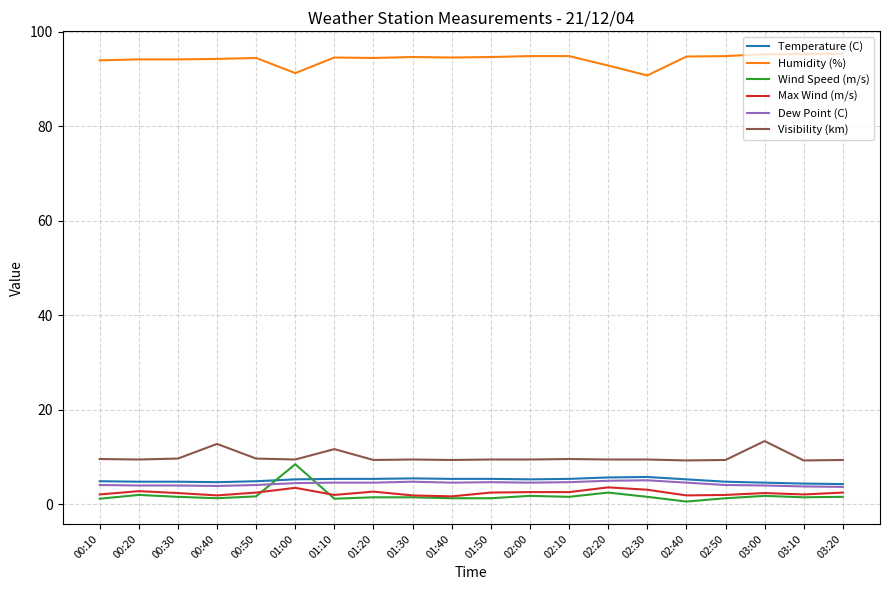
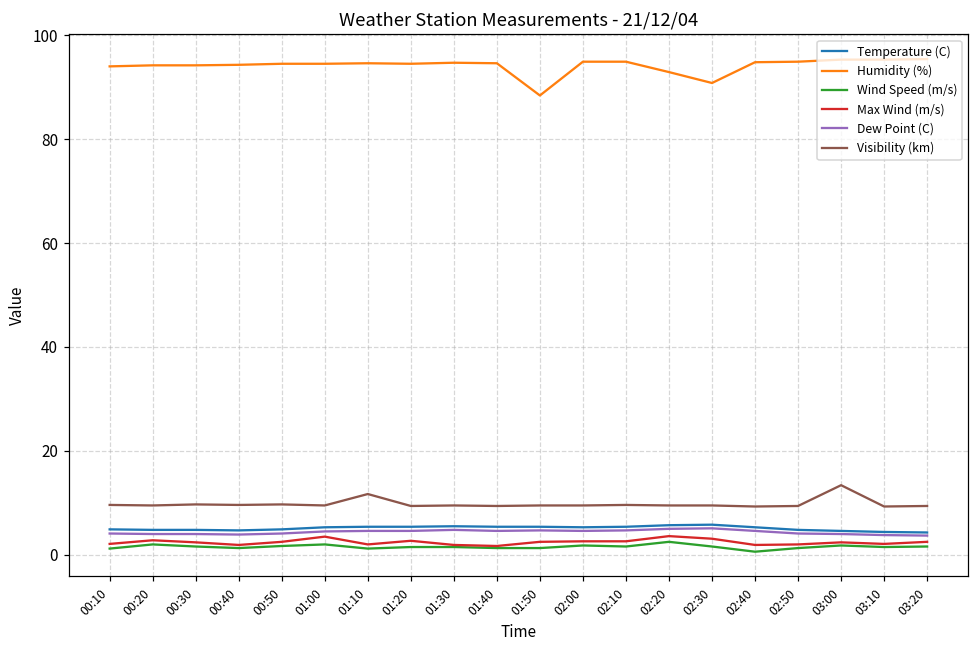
Visibility (km), 00:40: 13 -> 10
Humidity (%), 01:00: 91 -> 95
Wind Speed (m/s), 01:00: 9 -> 2
Humidity (%), 01:50: 95 -> 88
